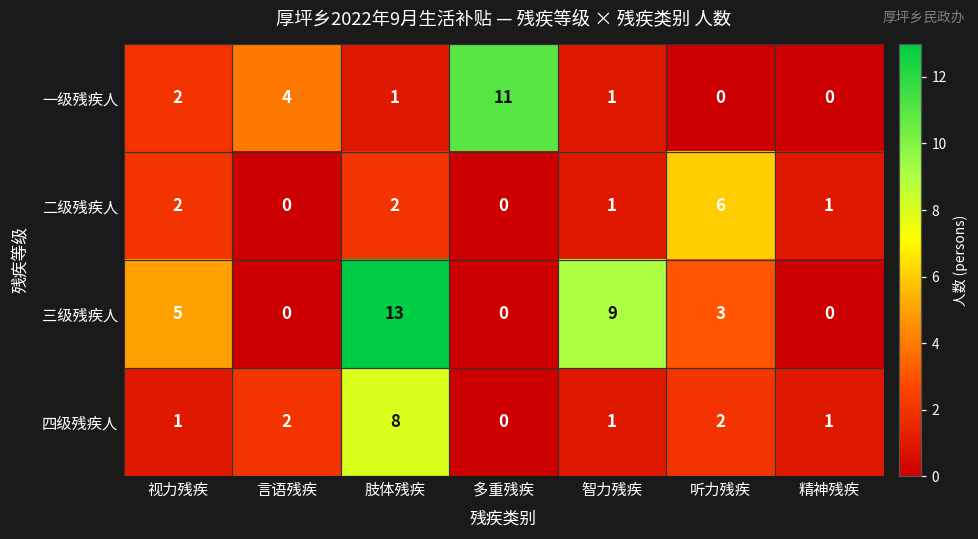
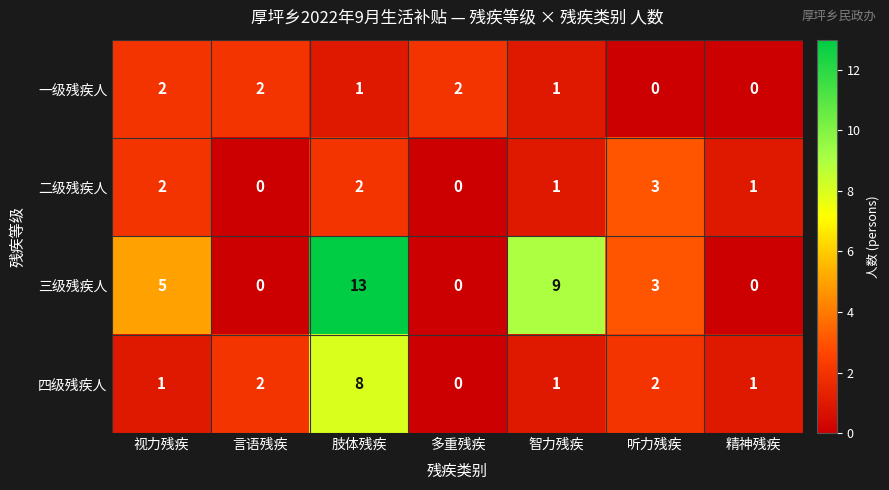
一级残疾人, 言语残疾: 4 -> 2
一级残疾人, 多重残疾: 11 -> 2
二级残疾人, 听力残疾: 6 -> 3
